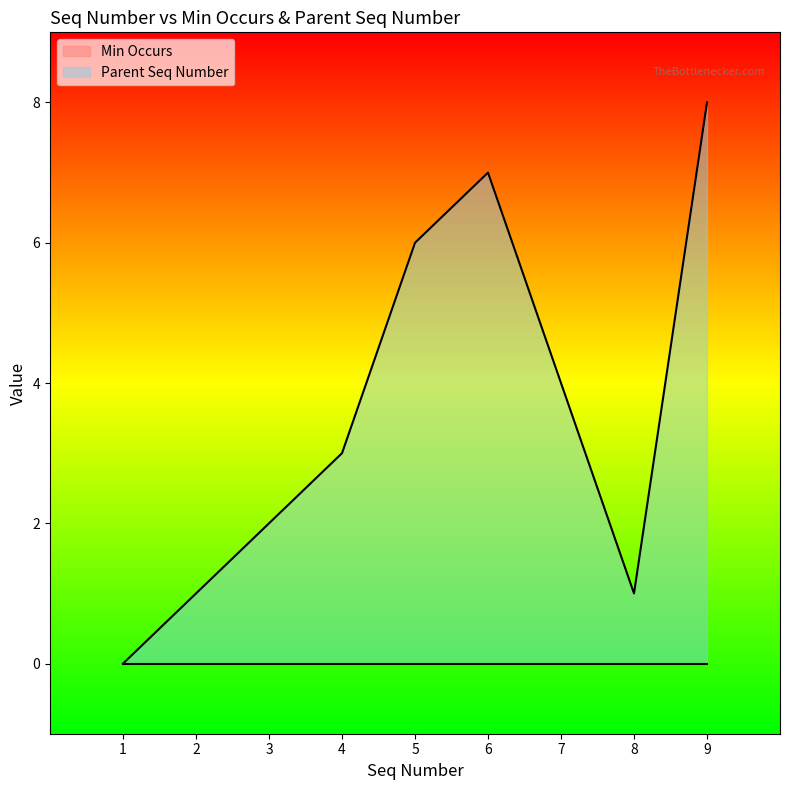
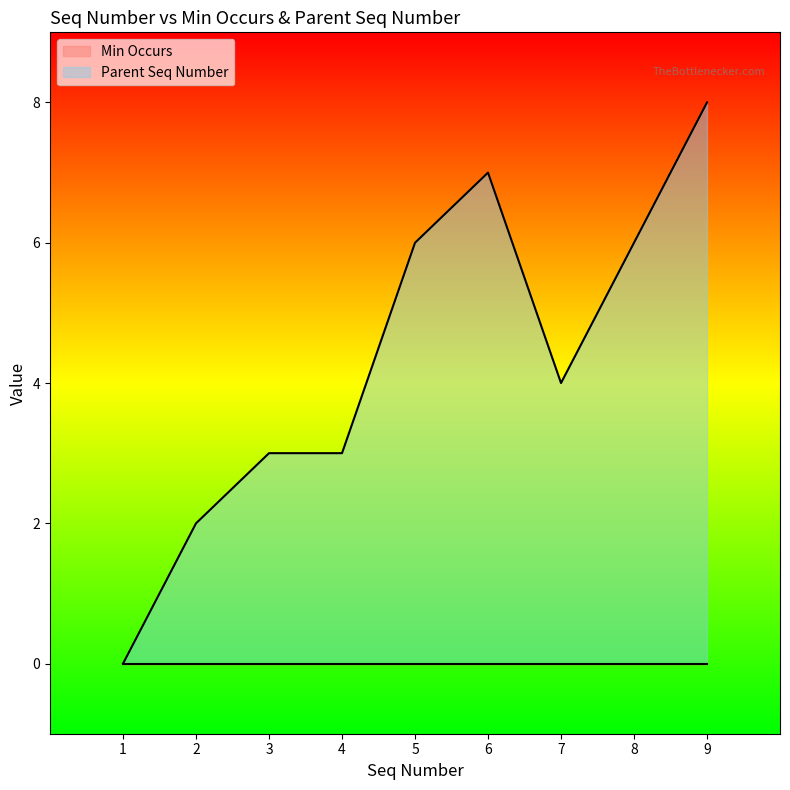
Parent Seq Number, 2: 1 -> 2
Parent Seq Number, 3: 2 -> 3
Parent Seq Number, 8: 1 -> 6
